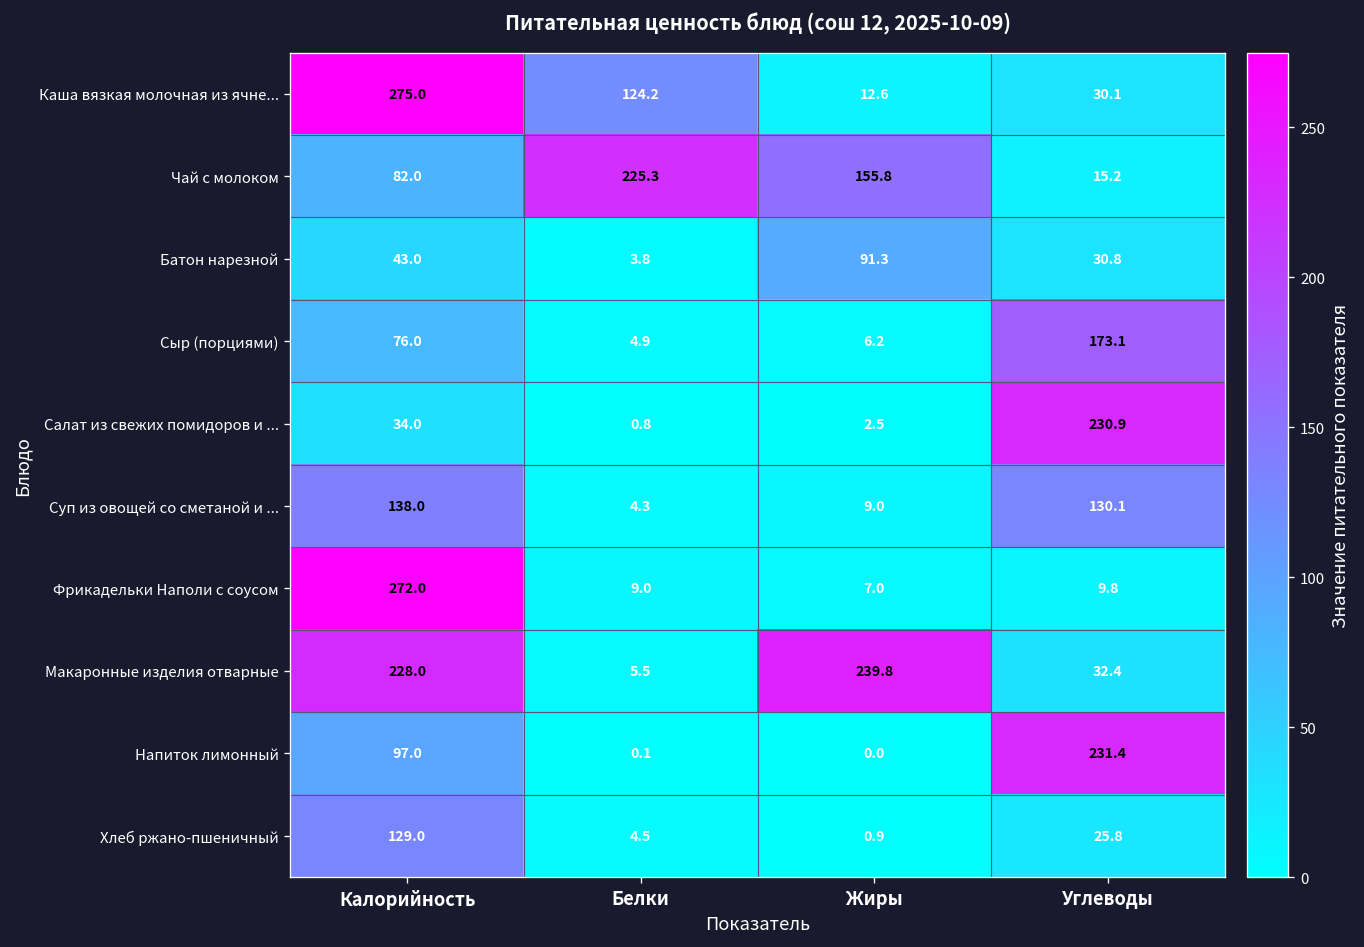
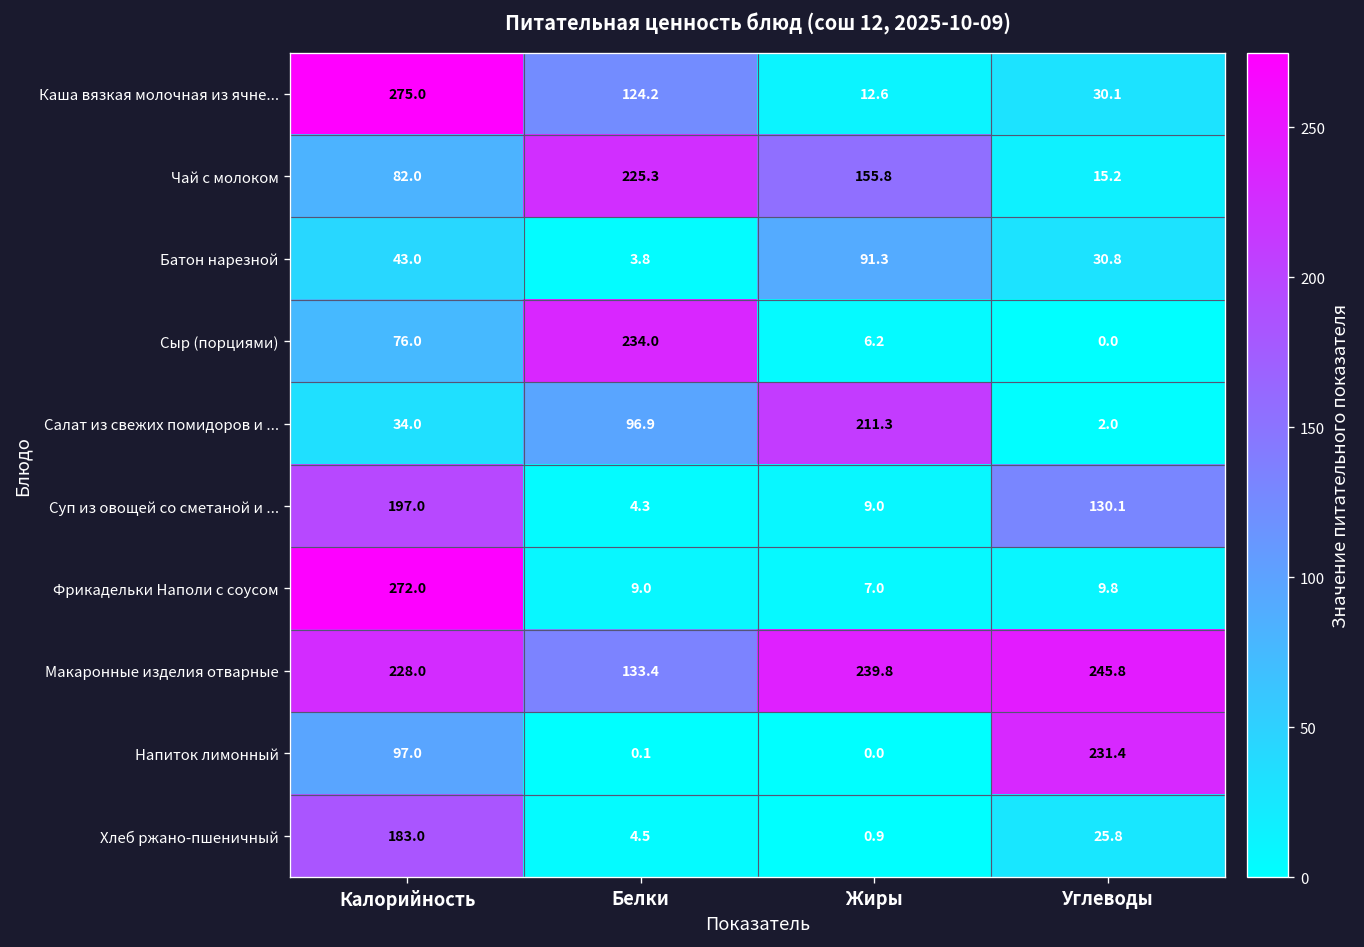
Сыр (порциями), Белки: 4.9 -> 234.0
Сыр (порциями), Углеводы: 173.1 -> 0.0
Салат из свежих помидоров и ..., Белки: 0.8 -> 96.9
Салат из свежих помидоров и ..., Жиры: 2.5 -> 211.3
Салат из свежих помидоров и ..., Углеводы: 230.9 -> 2.0
Суп из овощей со сметаной и ..., Калорийность: 138.0 -> 197.0
Макаронные изделия отварные, Белки: 5.5 -> 133.4
Макаронные изделия отварные, Углеводы: 32.4 -> 245.8
Хлеб ржано-пшеничный, Калорийность: 129.0 -> 183.0
